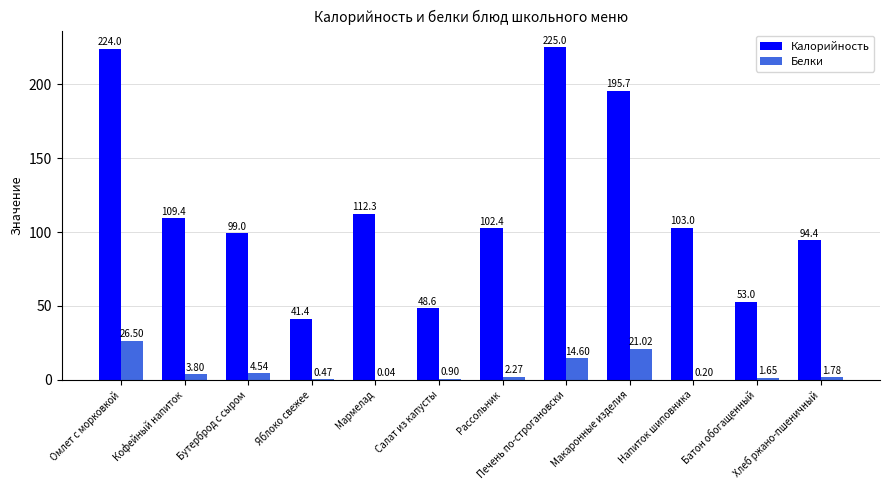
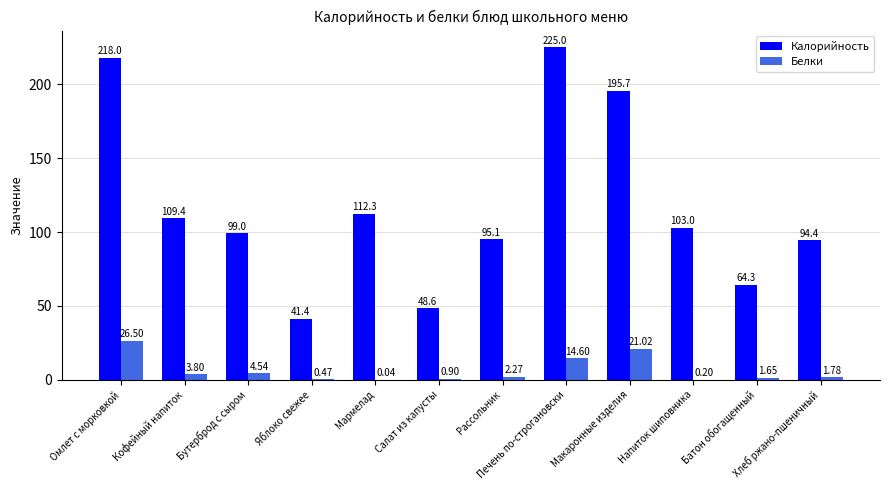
Калорийность, Омлет с морковкой: 224.0 -> 218.0
Калорийность, Рассольник: 102.4 -> 95.1
Калорийность, Батон обогащенный: 53.0 -> 64.3
